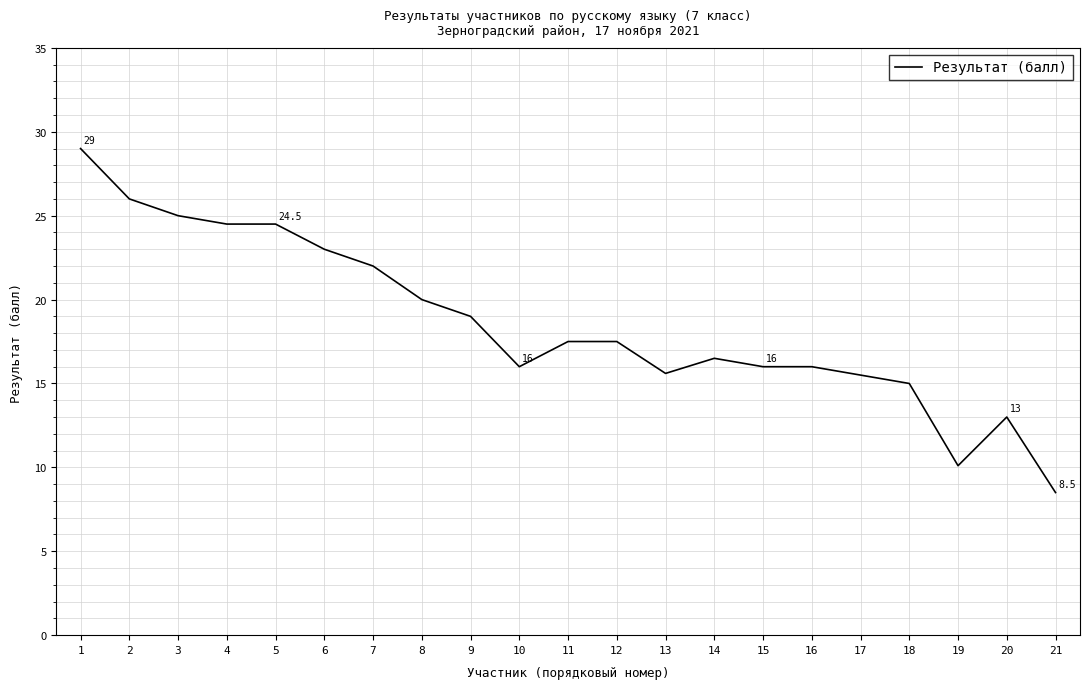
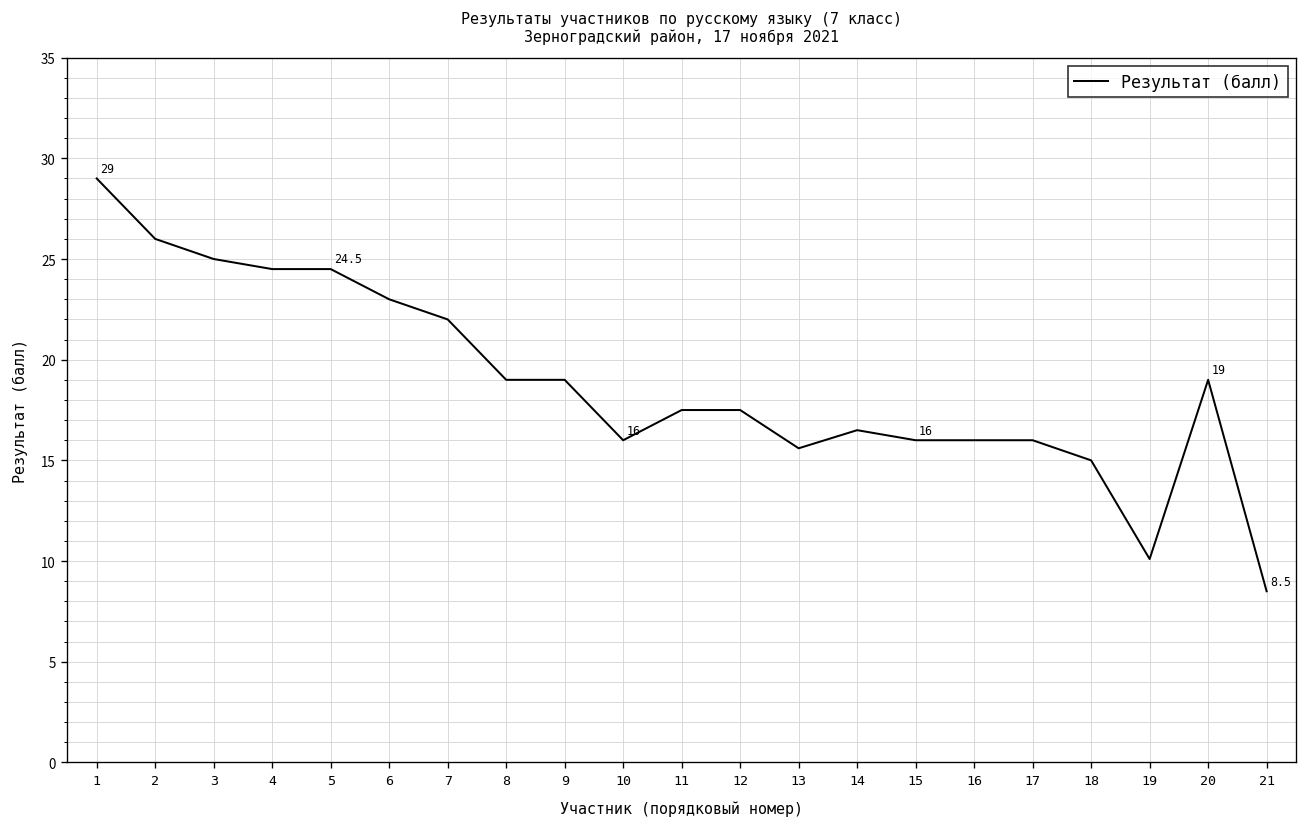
8: 20 -> 19
17: 15.5 -> 16.0
20: 13 -> 19
